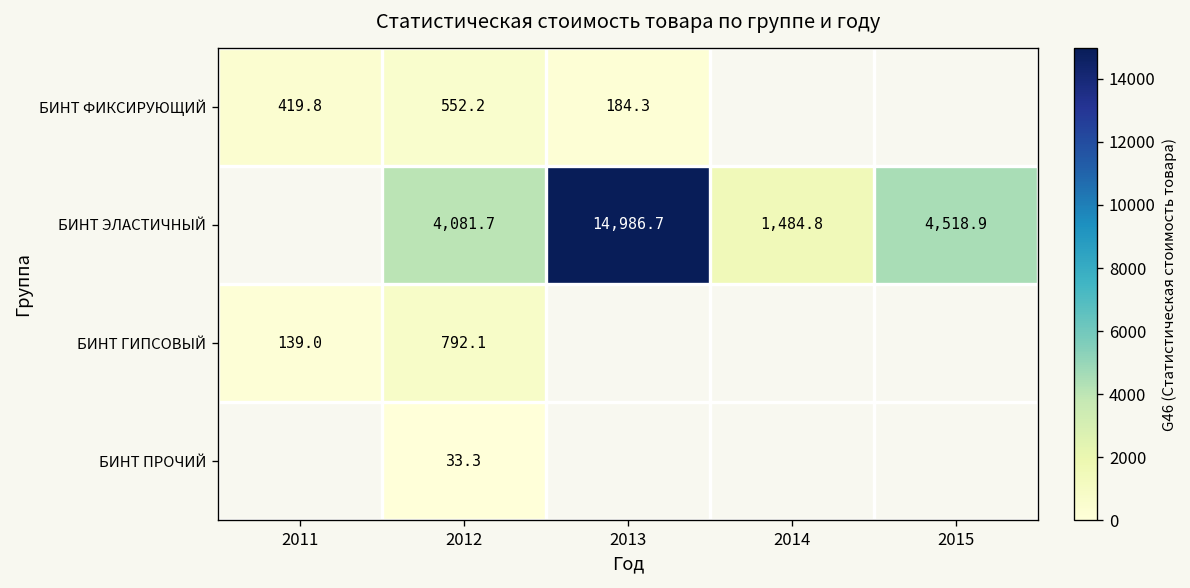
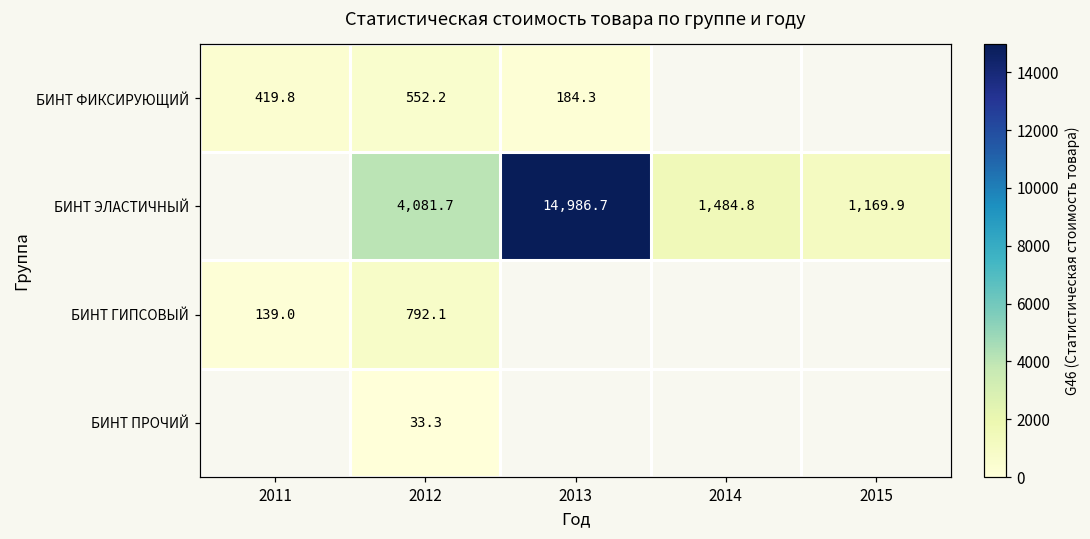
БИНТ ЭЛАСТИЧНЫЙ, 2015: 4,518.9 -> 1,169.9
